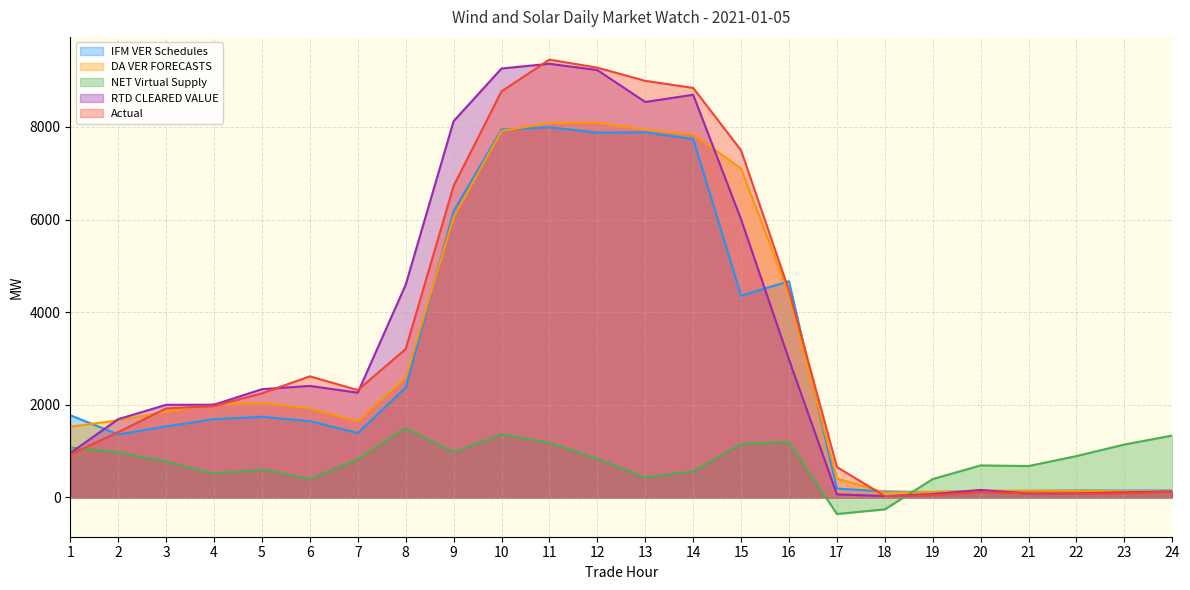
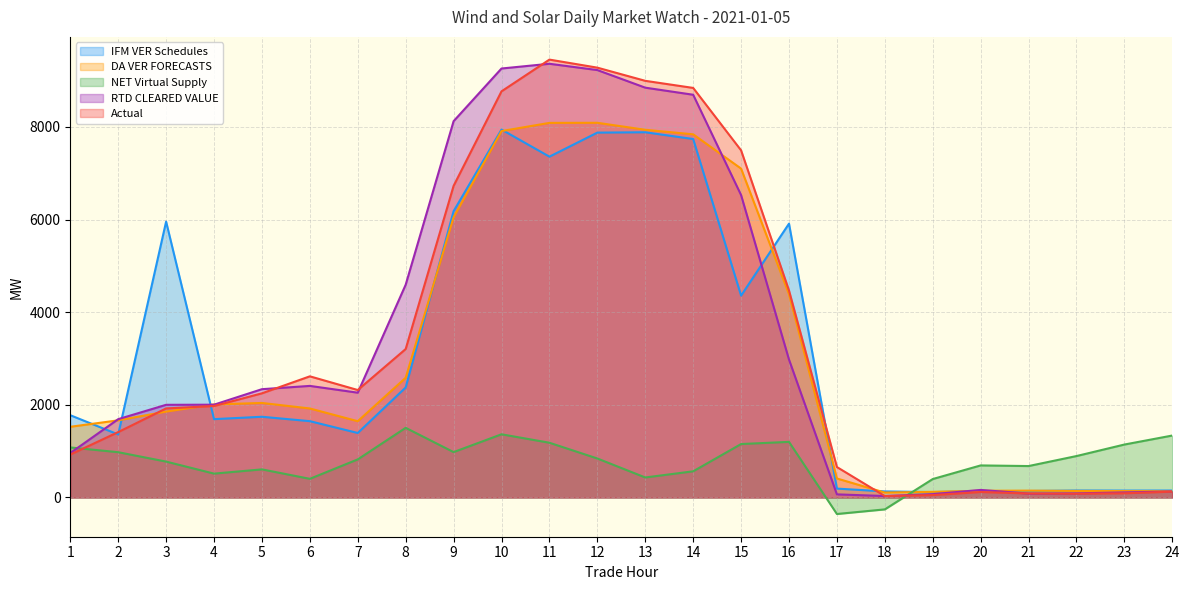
IFM VER Schedules, 3: 1500 -> 6000
IFM VER Schedules, 11: 8000 -> 7400
RTD CLEARED VALUE, 13: 8500 -> 8800
RTD CLEARED VALUE, 15: 6000 -> 6500
IFM VER Schedules, 16: 4700 -> 5900
